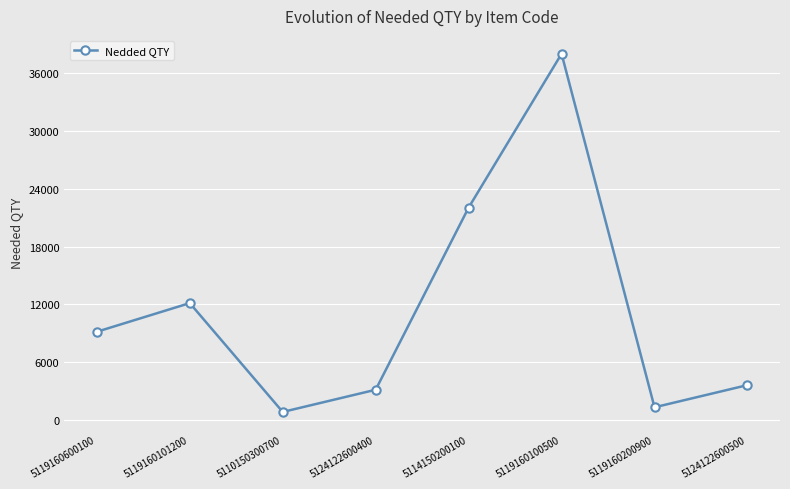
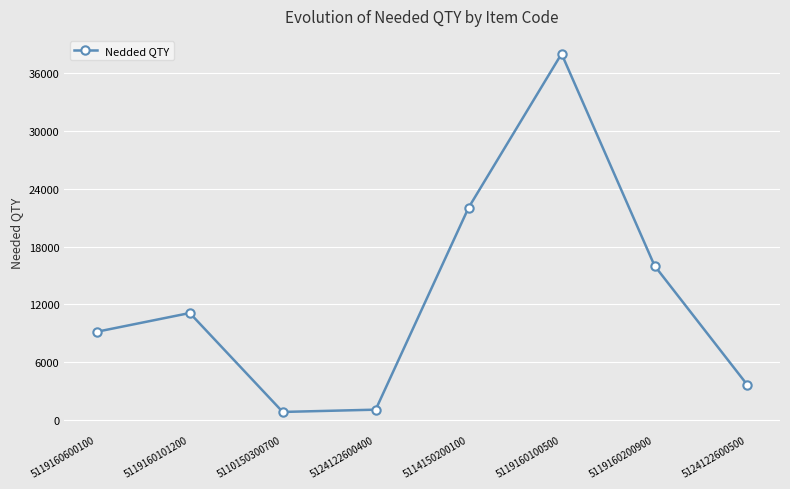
5119160101200: 12000 -> 11000
5124122600400: 3000 -> 1000
5119160200900: 1000 -> 16000
